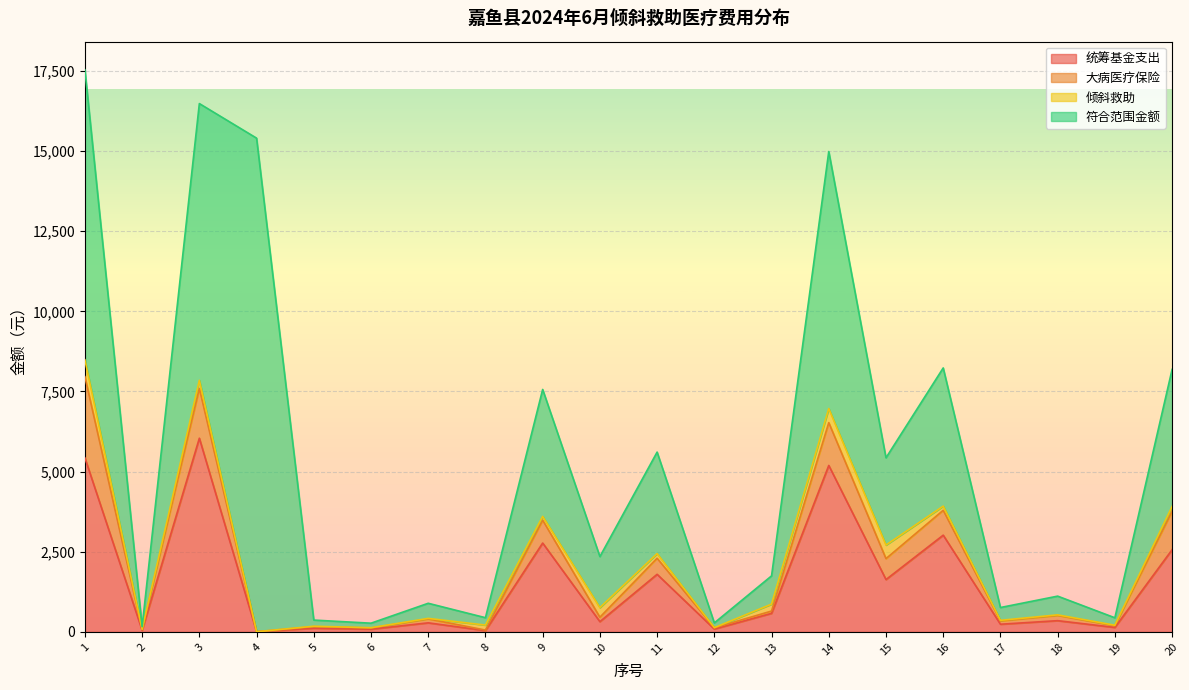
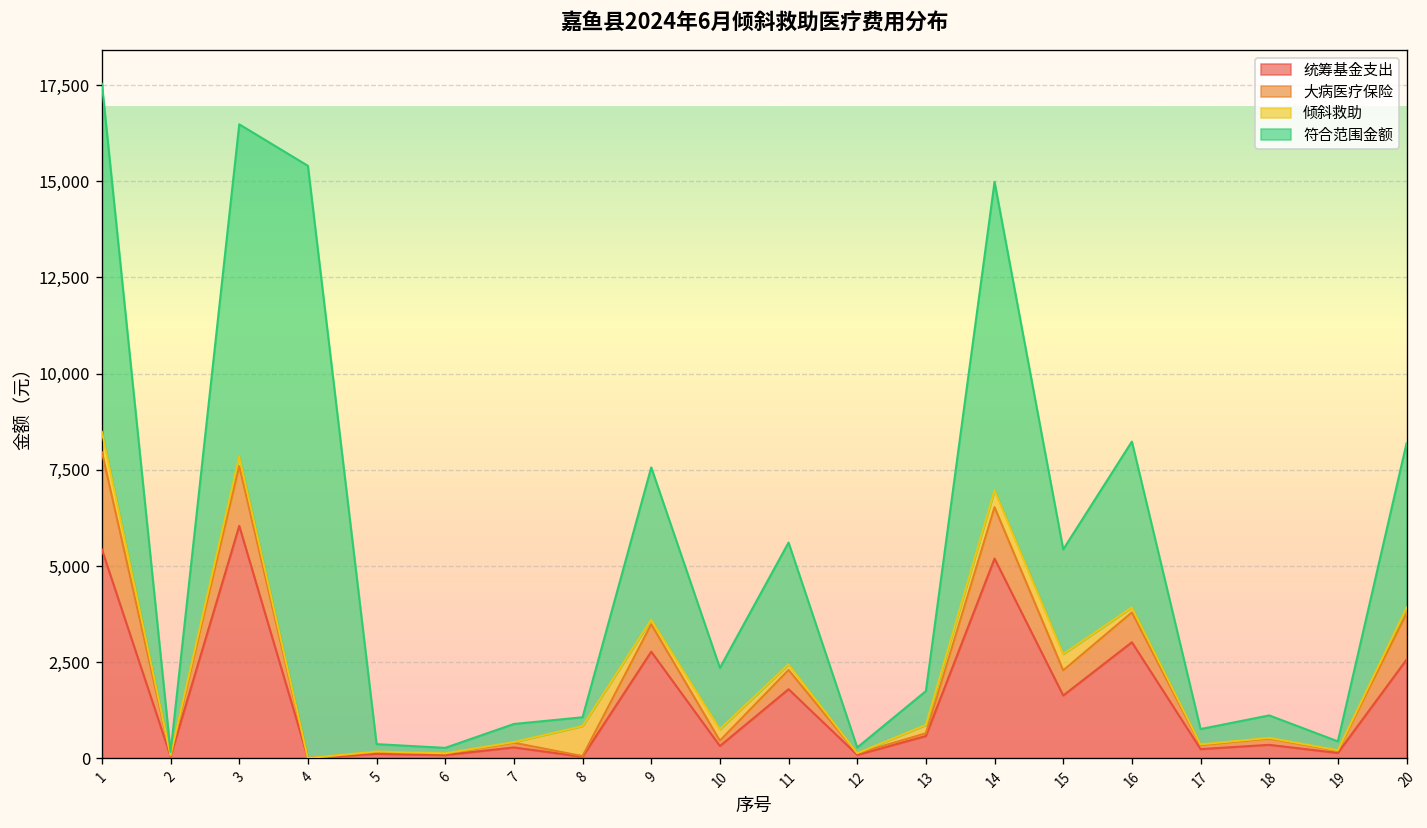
倾斜救助, 8: 200 -> 800
